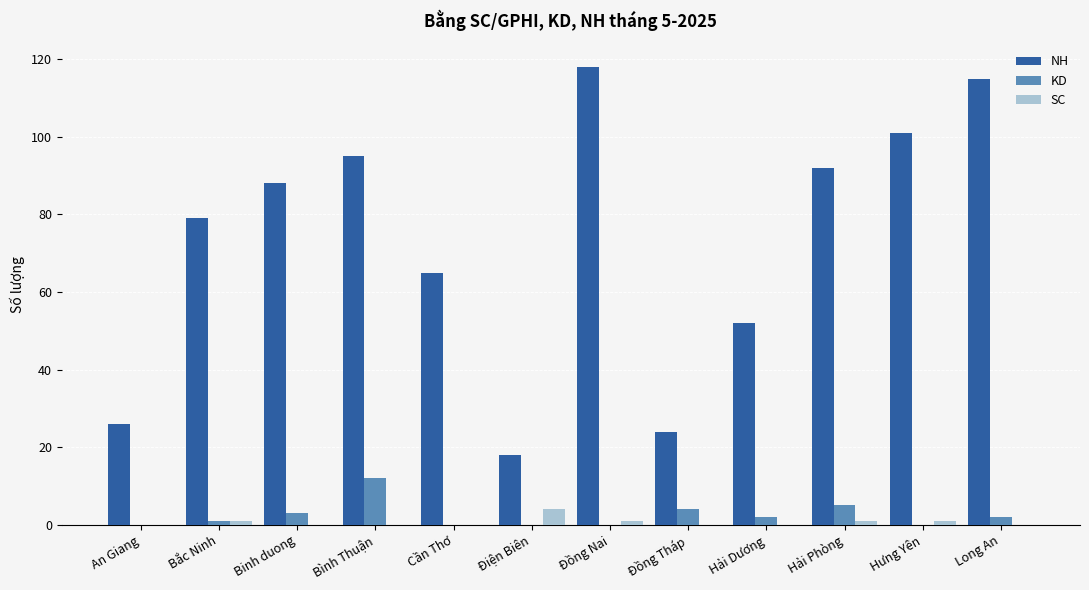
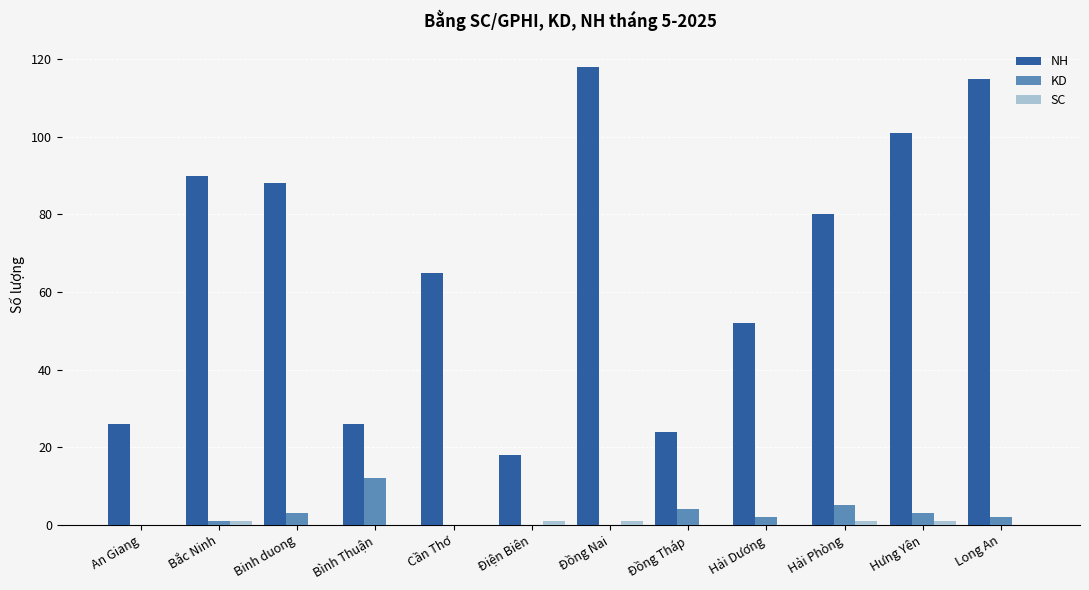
NH, Bắc Ninh: 79 -> 90
NH, Bình Thuận: 95 -> 26
SC, Điện Biên: 4 -> 1
NH, Hải Phòng: 92 -> 80
KD, Hưng Yên: 0 -> 3
